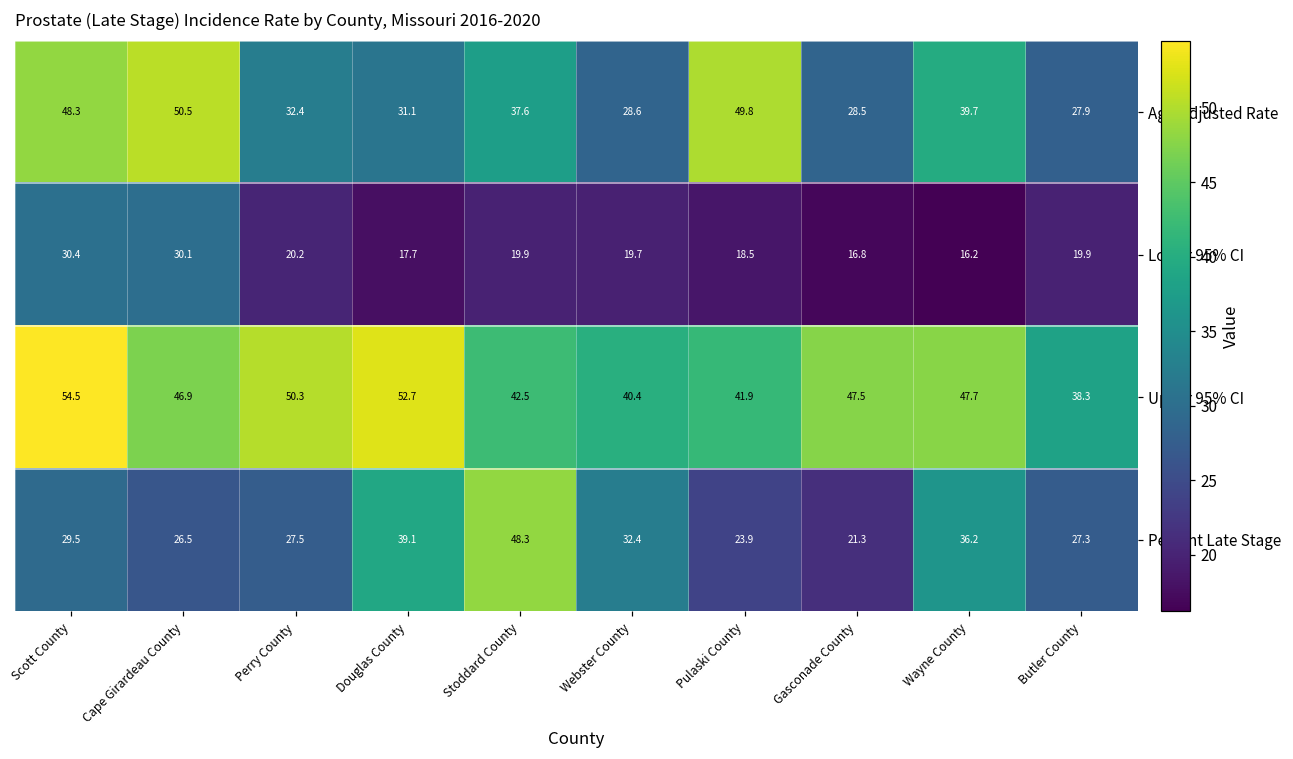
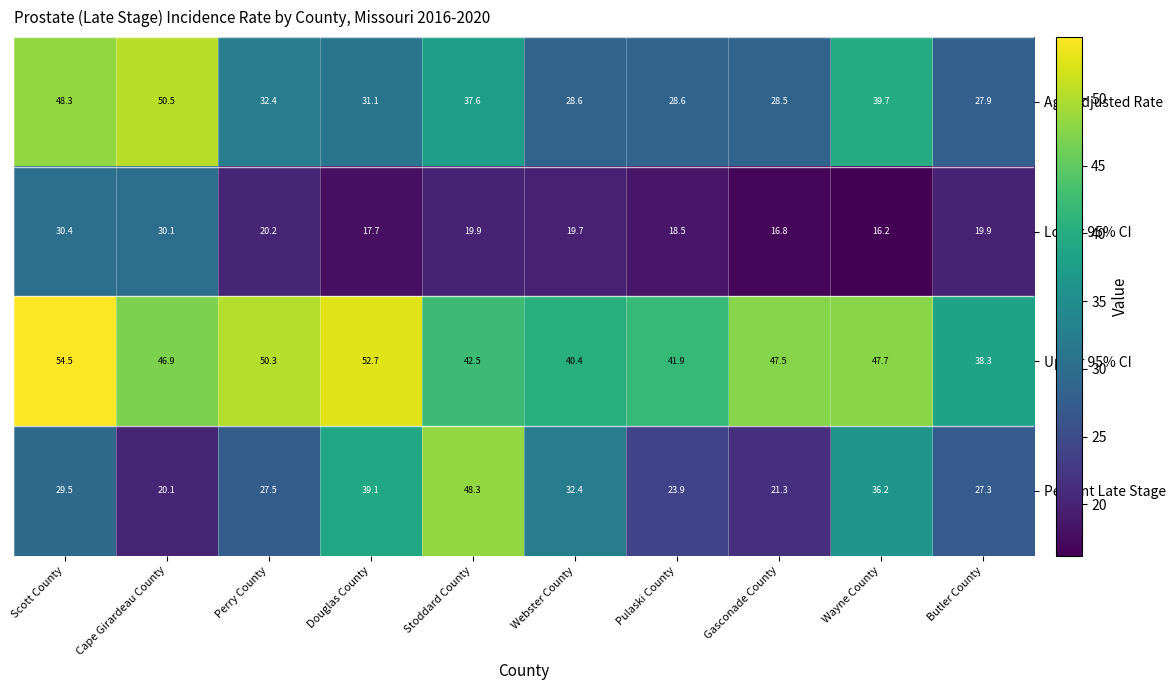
Age-Adjusted Rate, Pulaski County: 49.8 -> 28.6
Percent Late Stage, Cape Girardeau County: 26.5 -> 20.1
